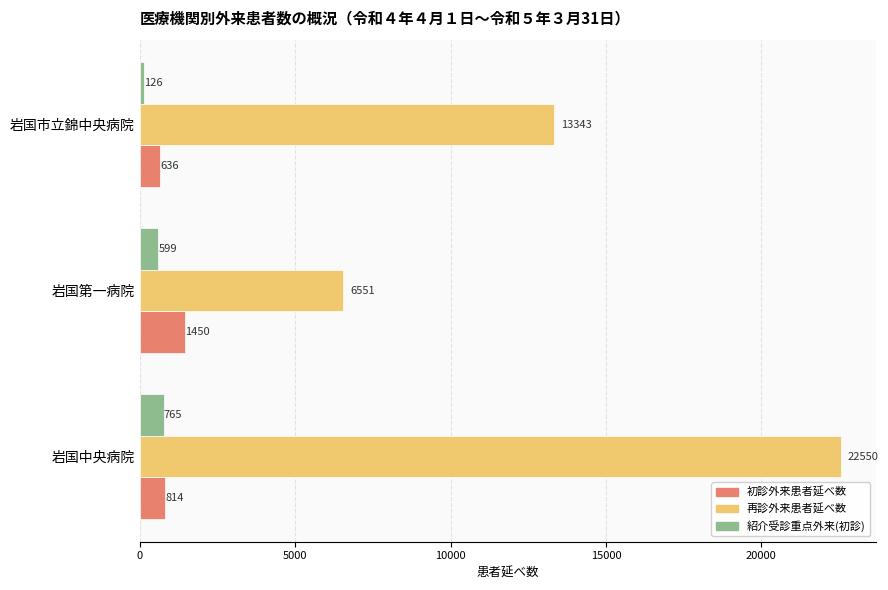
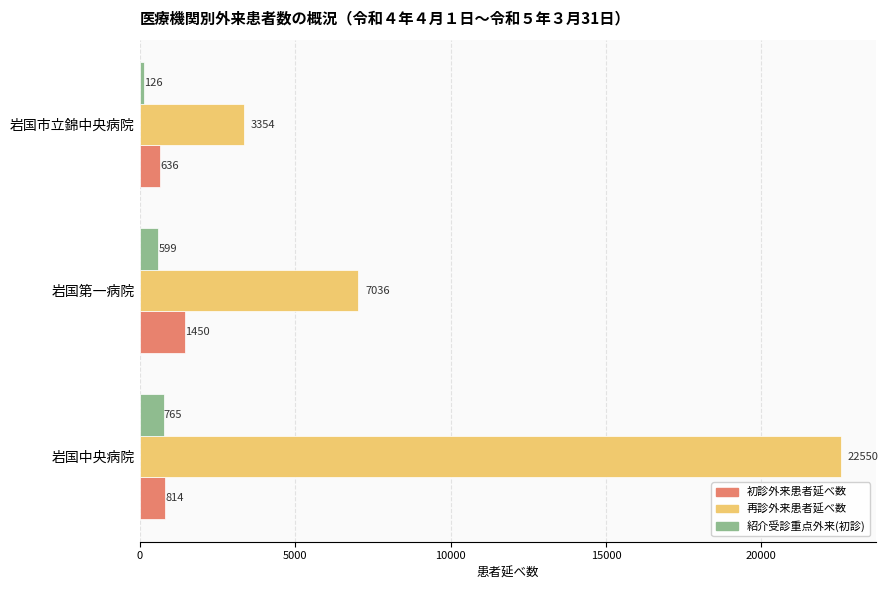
再診外来患者延べ数, 岩国市立錦中央病院: 13343 -> 3354
再診外来患者延べ数, 岩国第一病院: 6551 -> 7036
